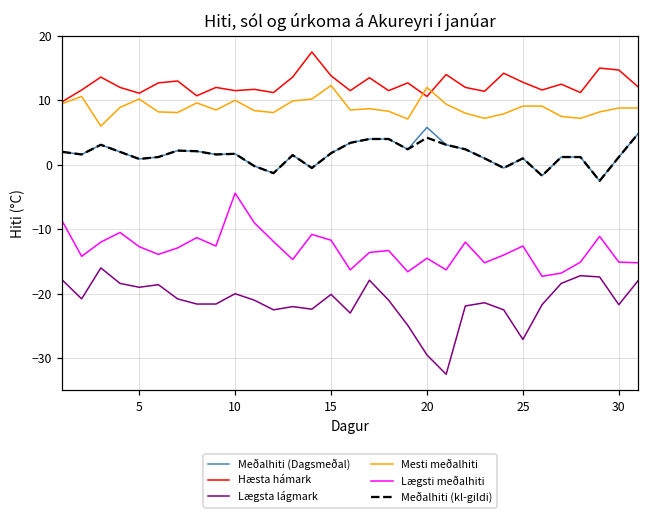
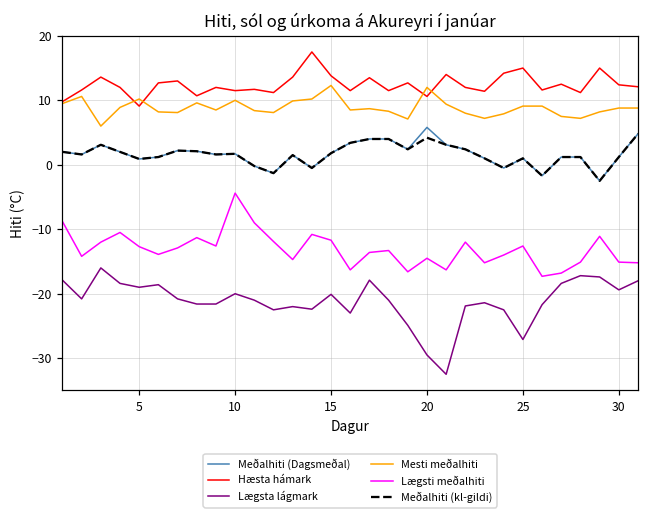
Hæsta hámark, 5: 11 -> 9
Hæsta hámark, 25: 13 -> 15
Hæsta hámark, 30: 15 -> 12
Lægsta lágmark, 30: -22 -> -19
